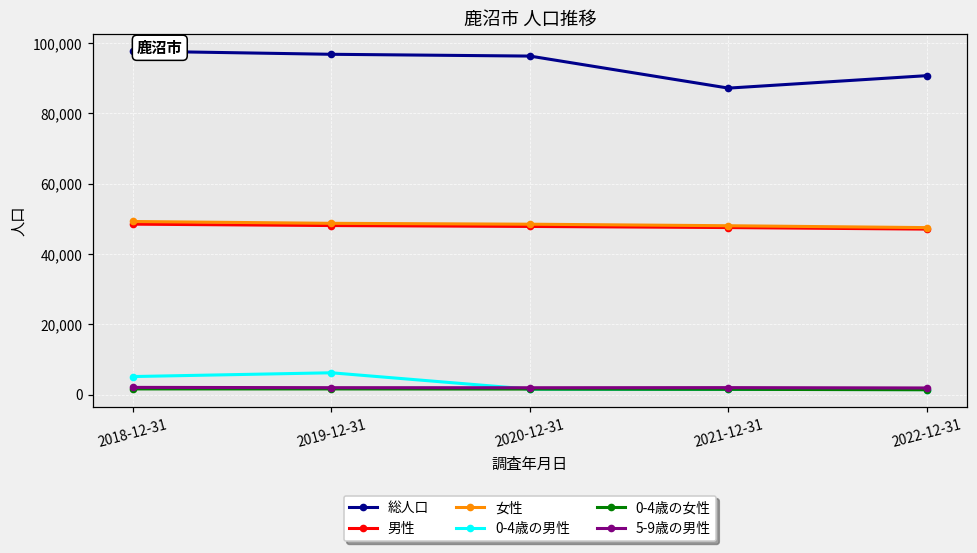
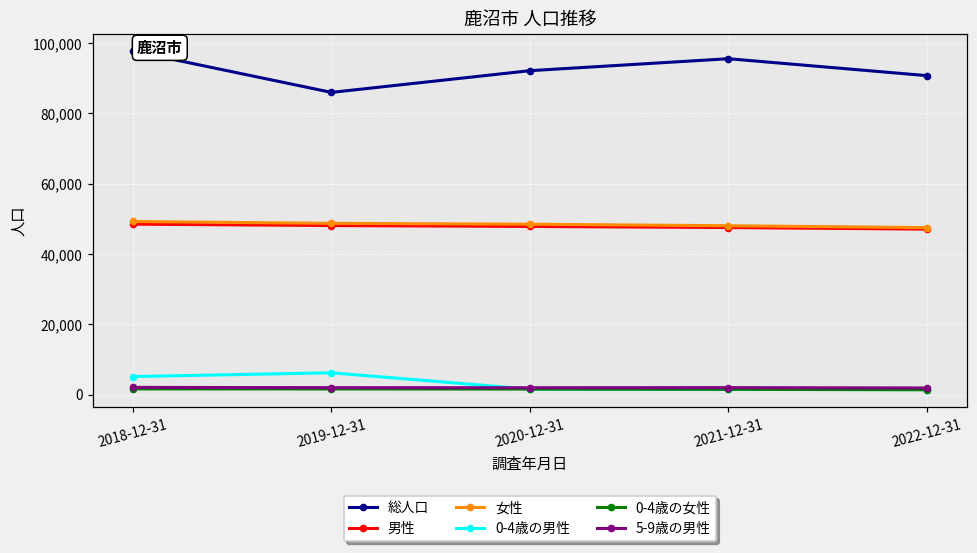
総人口, 2019-12-31: 97,000 -> 86,000
総人口, 2020-12-31: 96,000 -> 92,000
総人口, 2021-12-31: 87,000 -> 96,000
